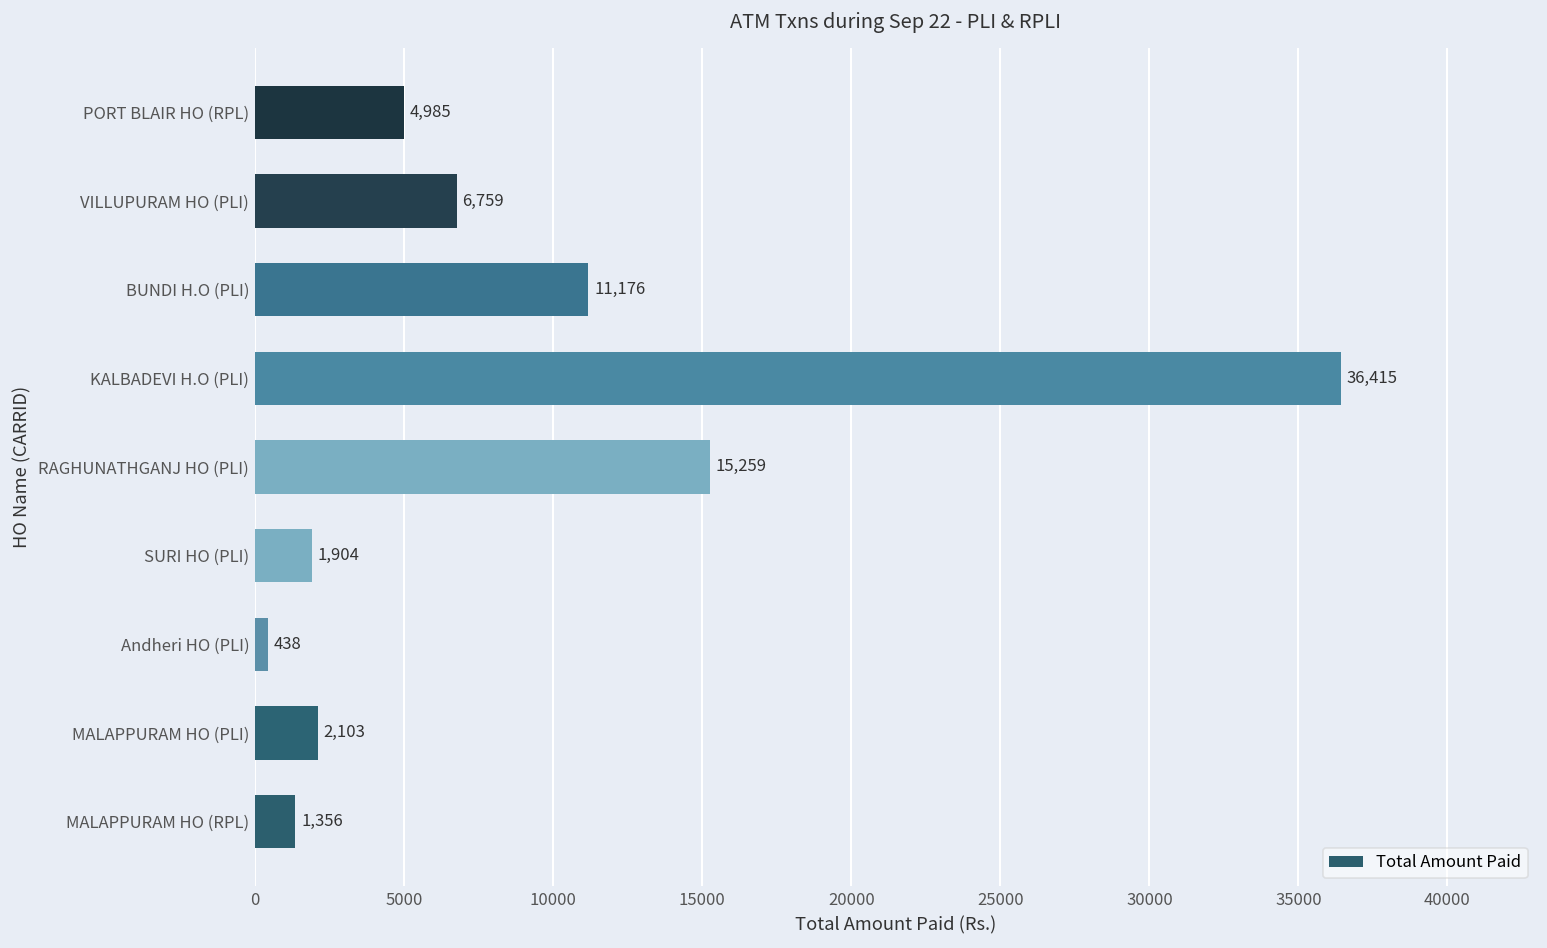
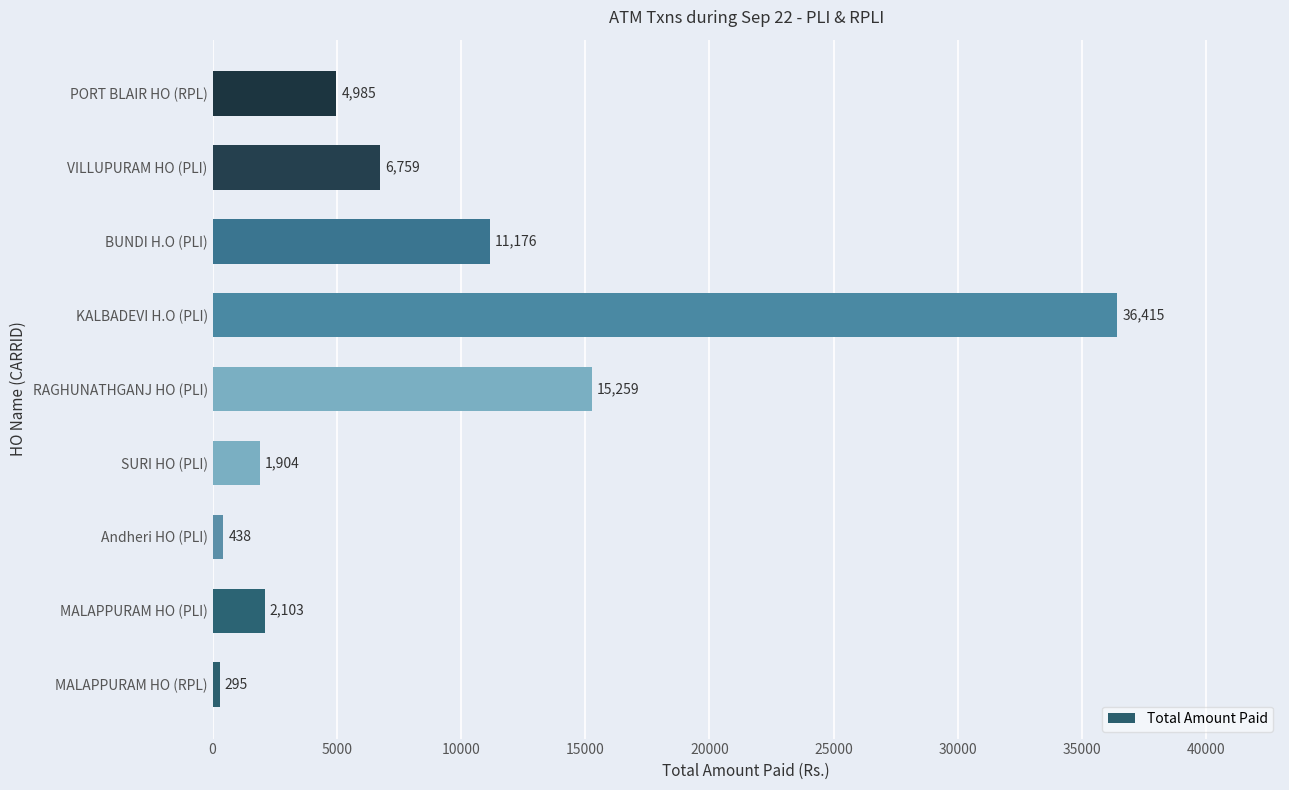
MALAPPURAM HO (RPL): 1,356 -> 295
